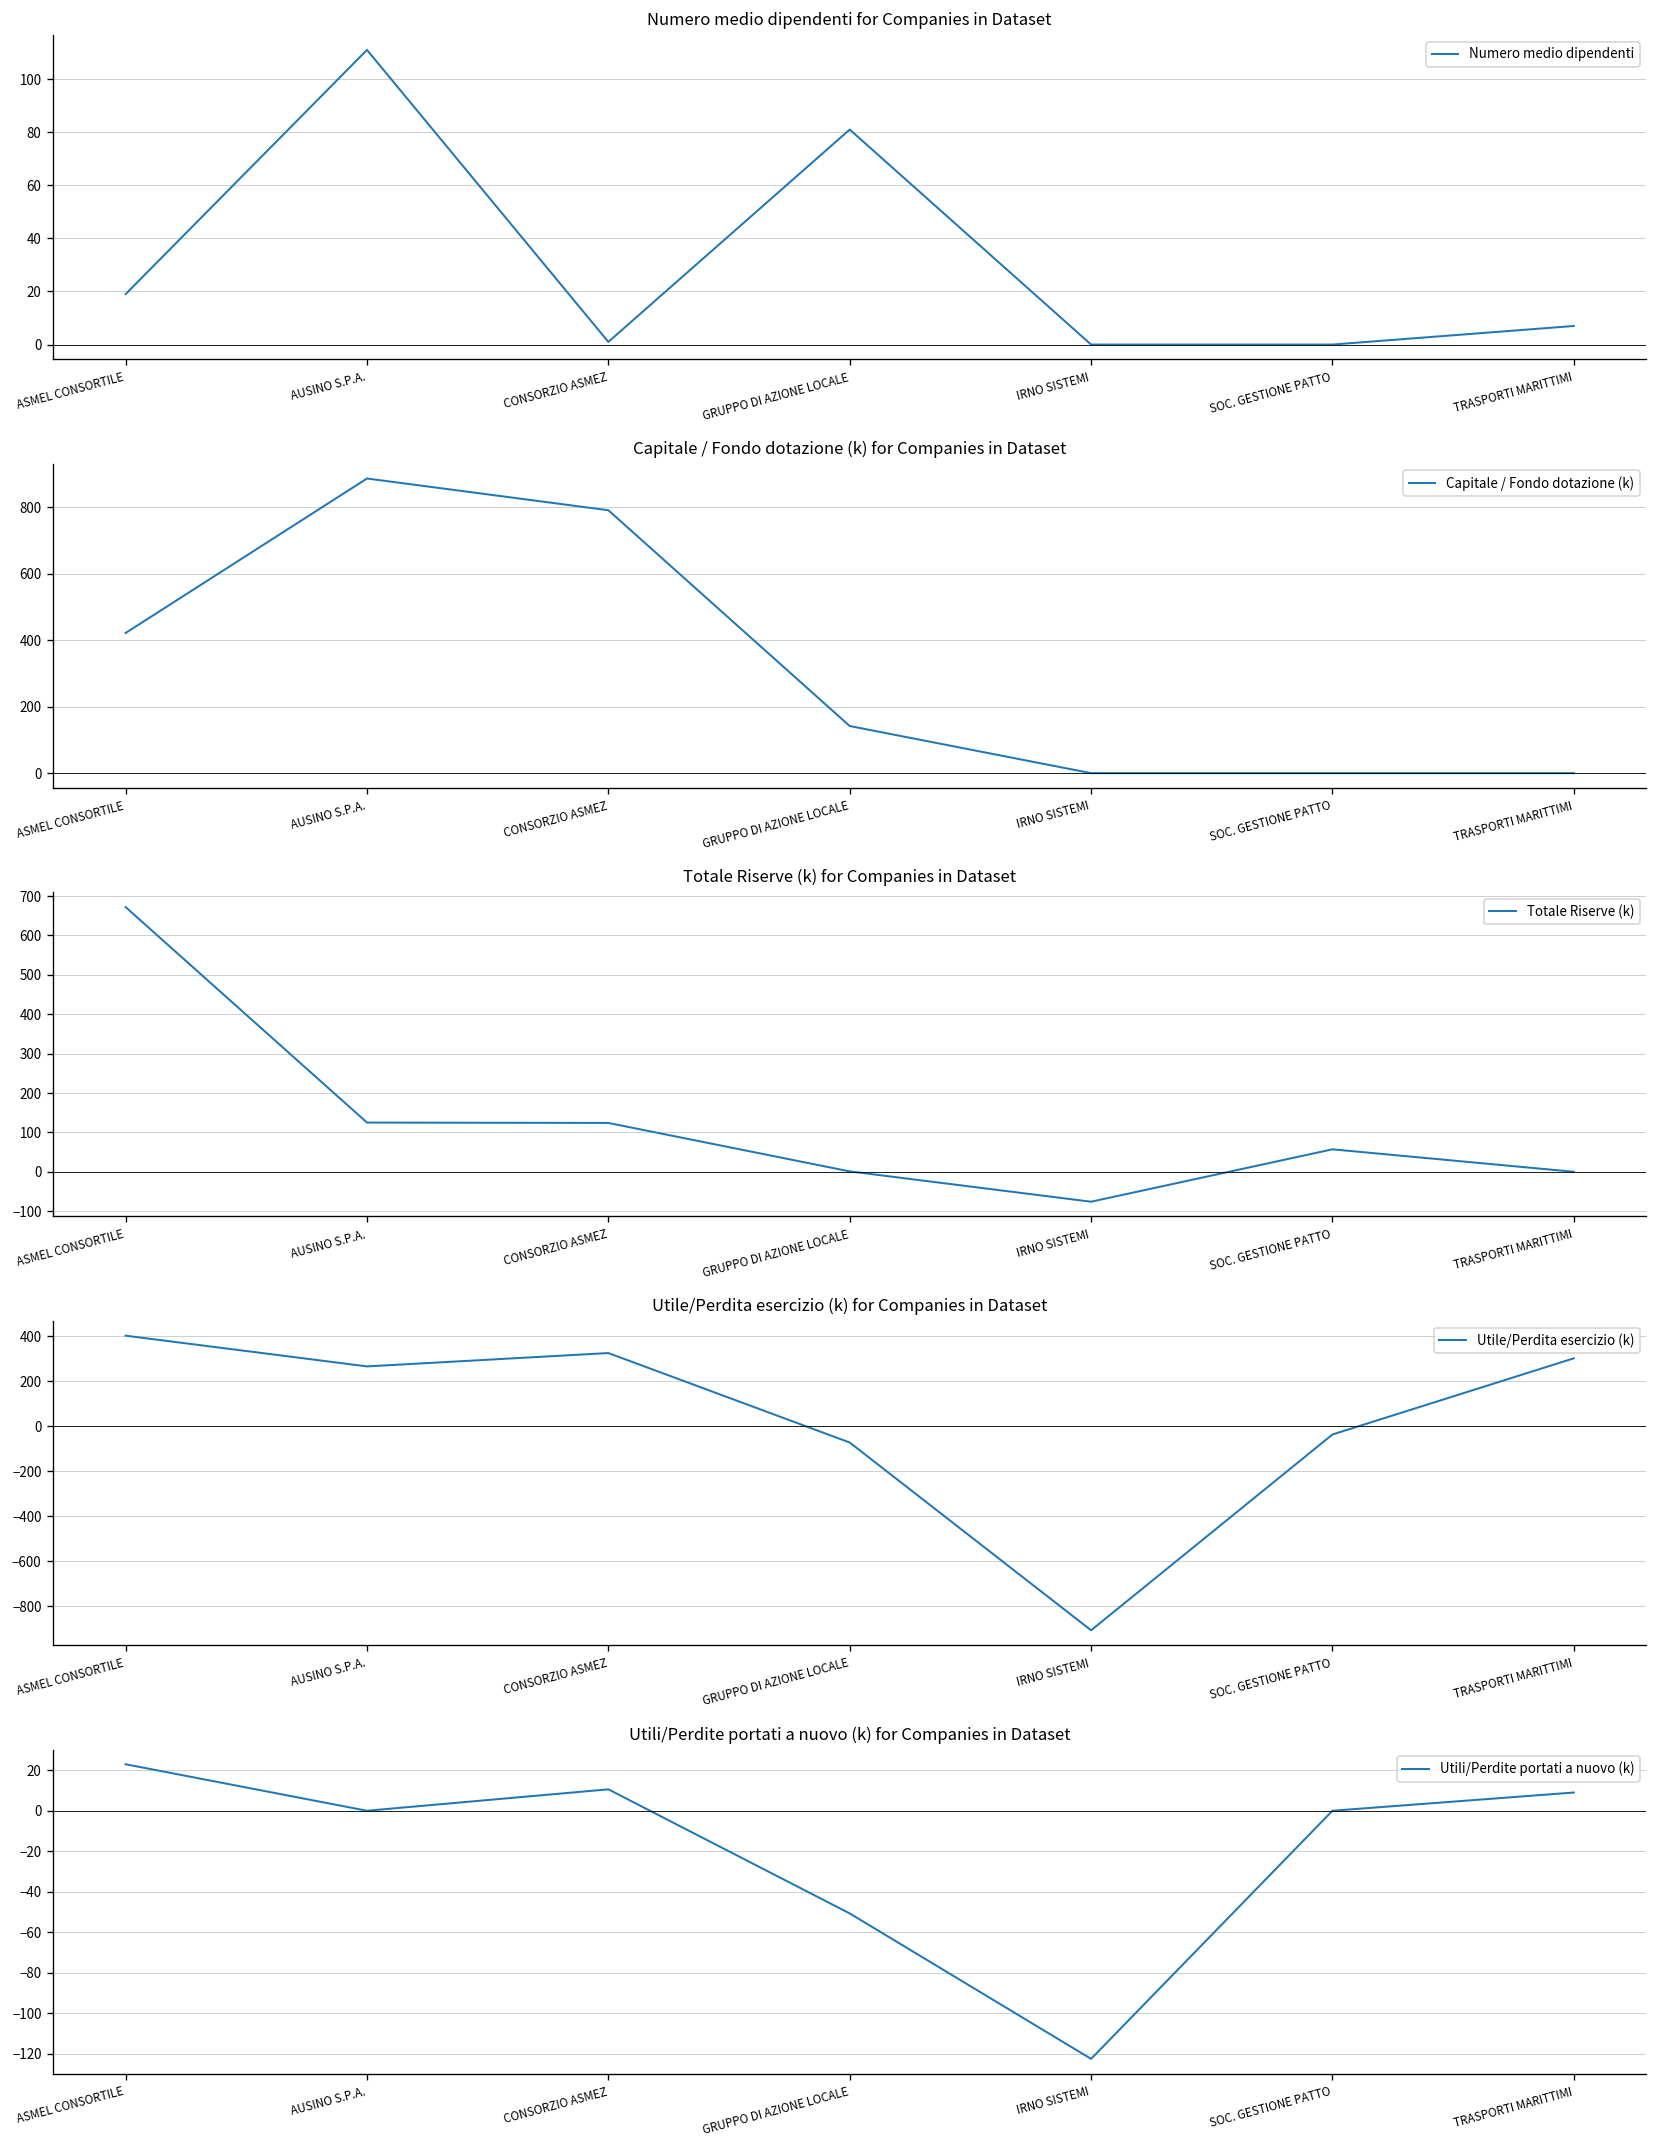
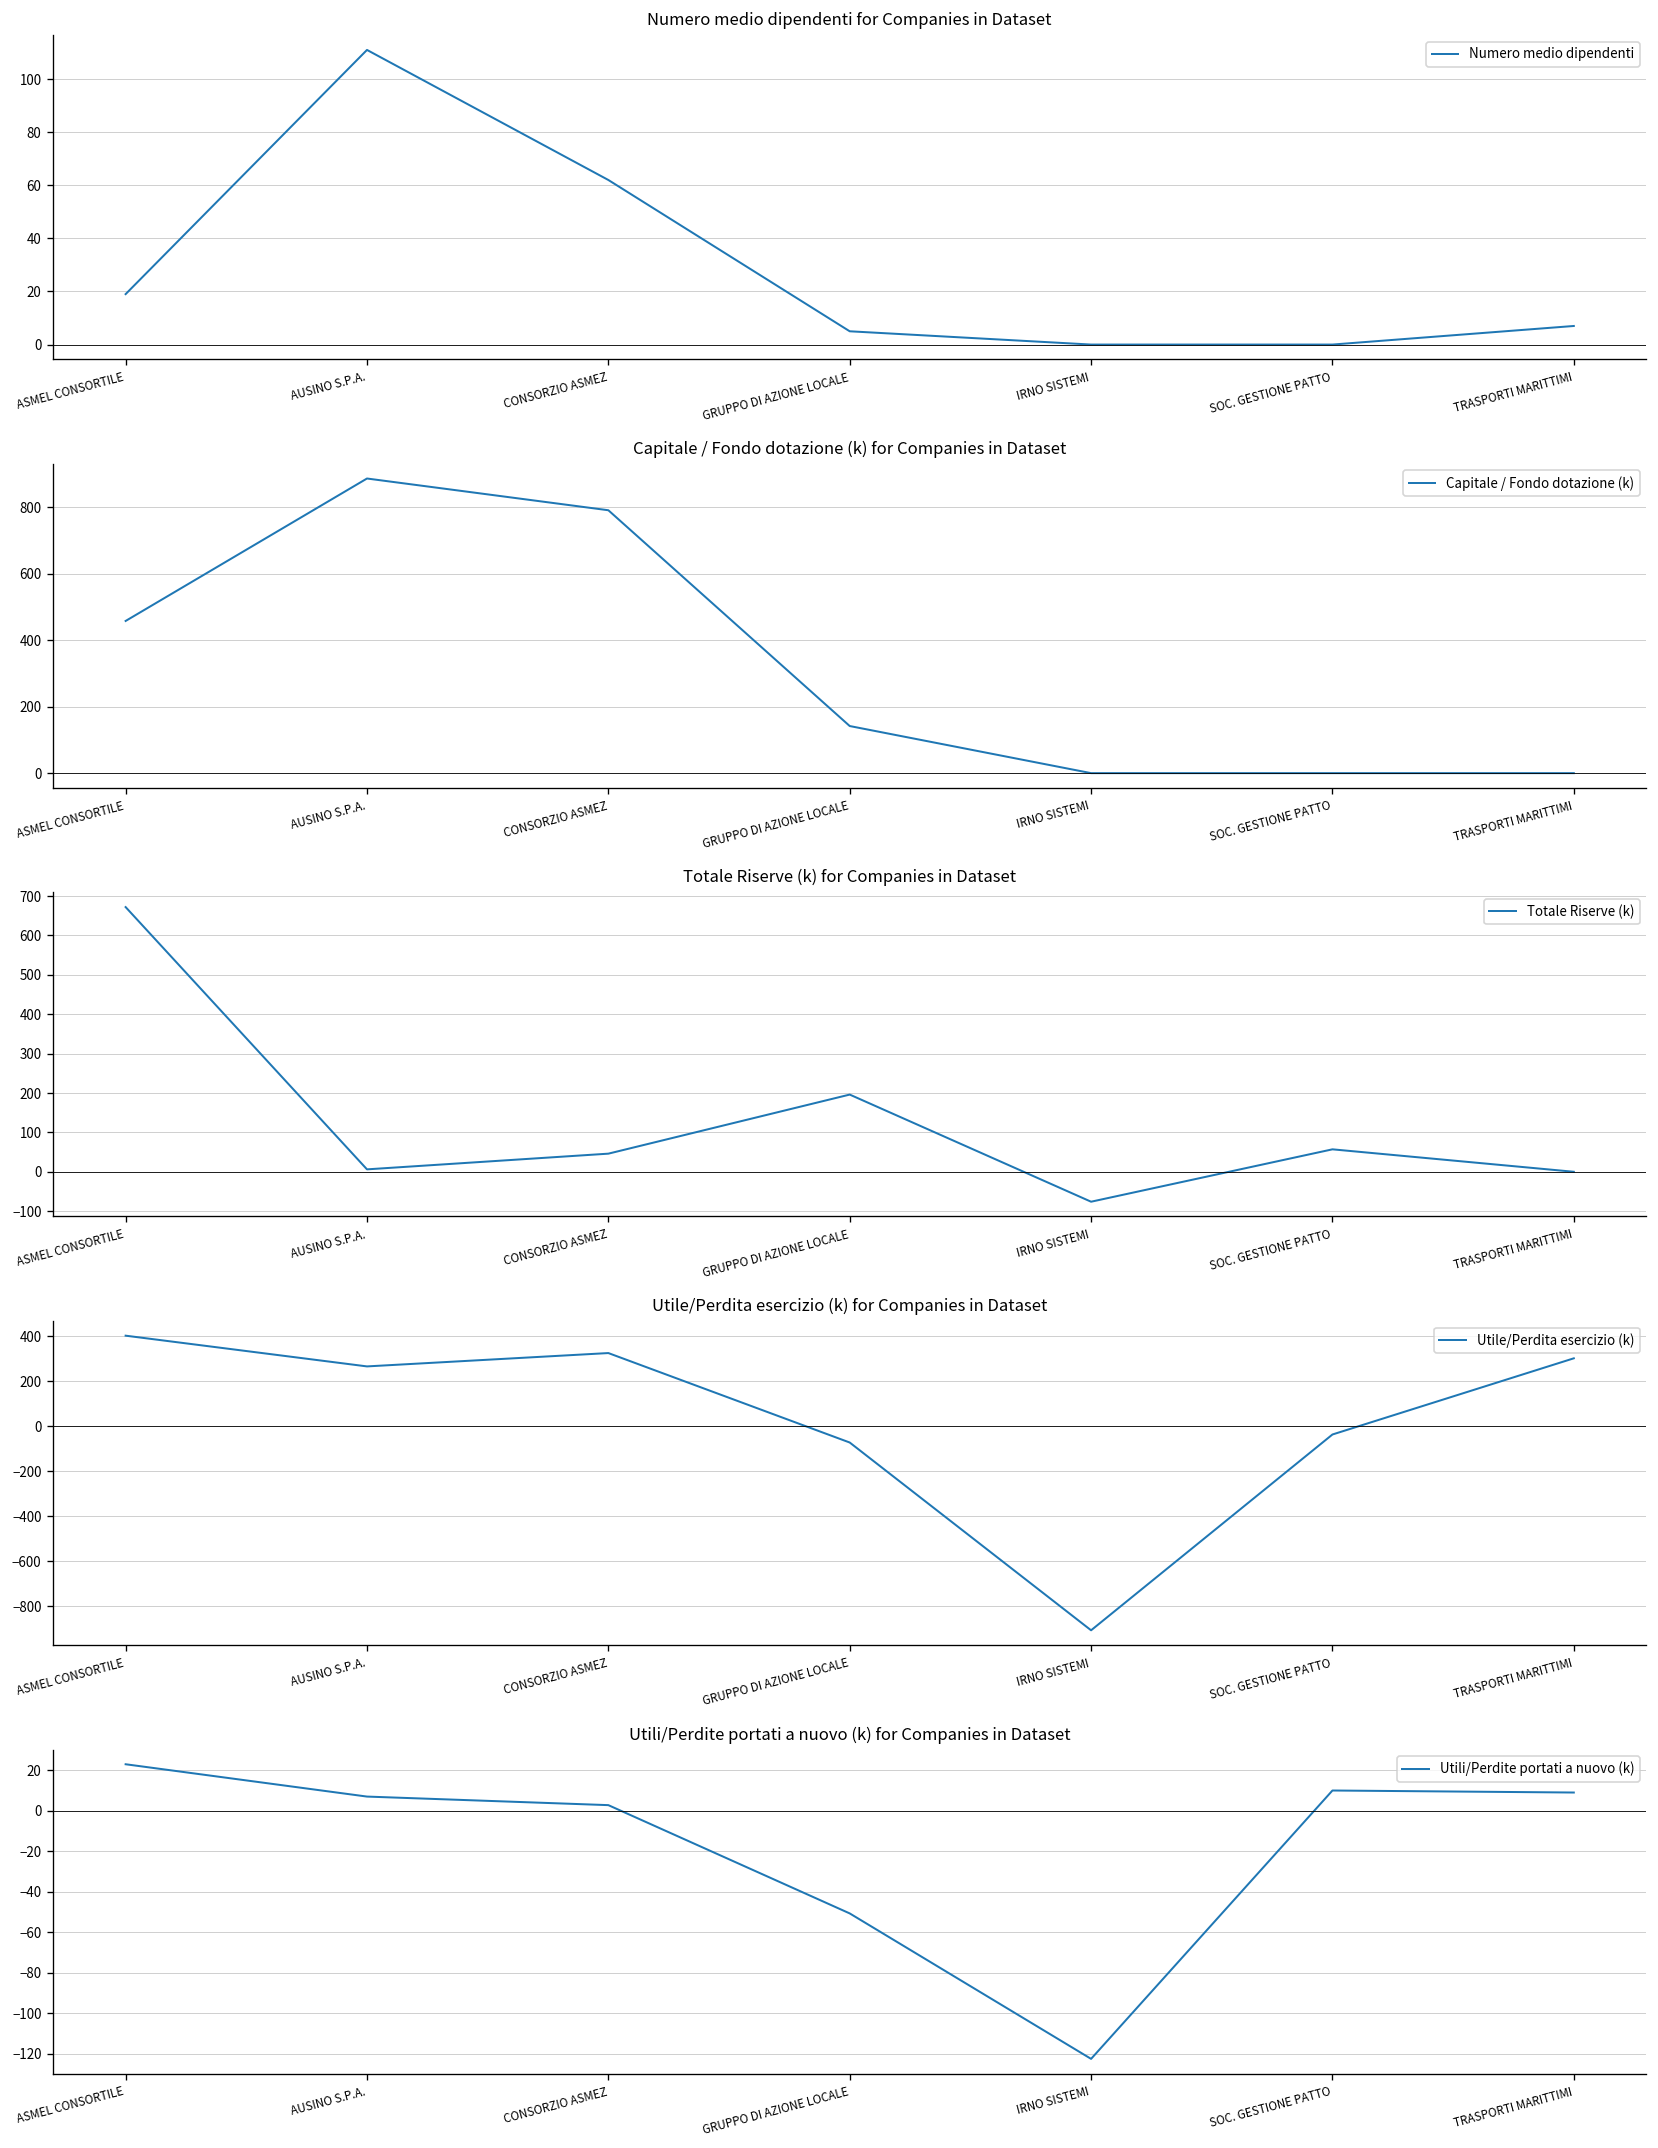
Numero medio dipendenti for Companies in Dataset, CONSORZIO ASMEZ: 1 -> 62
Numero medio dipendenti for Companies in Dataset, GRUPPO DI AZIONE LOCALE: 81 -> 5
Capitale / Fondo dotazione (k) for Companies in Dataset, ASMEL CONSORTILE: 420 -> 460
Totale Riserve (k) for Companies in Dataset, AUSINO S.P.A.: 120 -> 10
Totale Riserve (k) for Companies in Dataset, CONSORZIO ASMEZ: 120 -> 50
Totale Riserve (k) for Companies in Dataset, GRUPPO DI AZIONE LOCALE: 0 -> 200
Utili/Perdite portati a nuovo (k) for Companies in Dataset, AUSINO S.P.A.: 0 -> 7
Utili/Perdite portati a nuovo (k) for Companies in Dataset, CONSORZIO ASMEZ: 11 -> 3
Utili/Perdite portati a nuovo (k) for Companies in Dataset, SOC. GESTIONE PATTO: 0 -> 10
